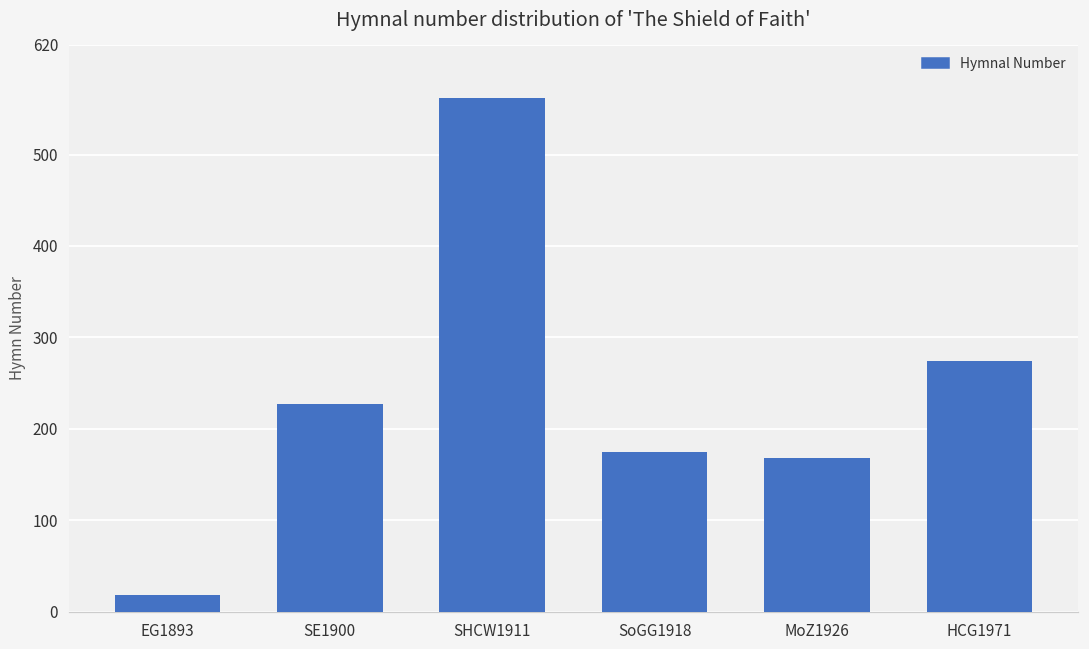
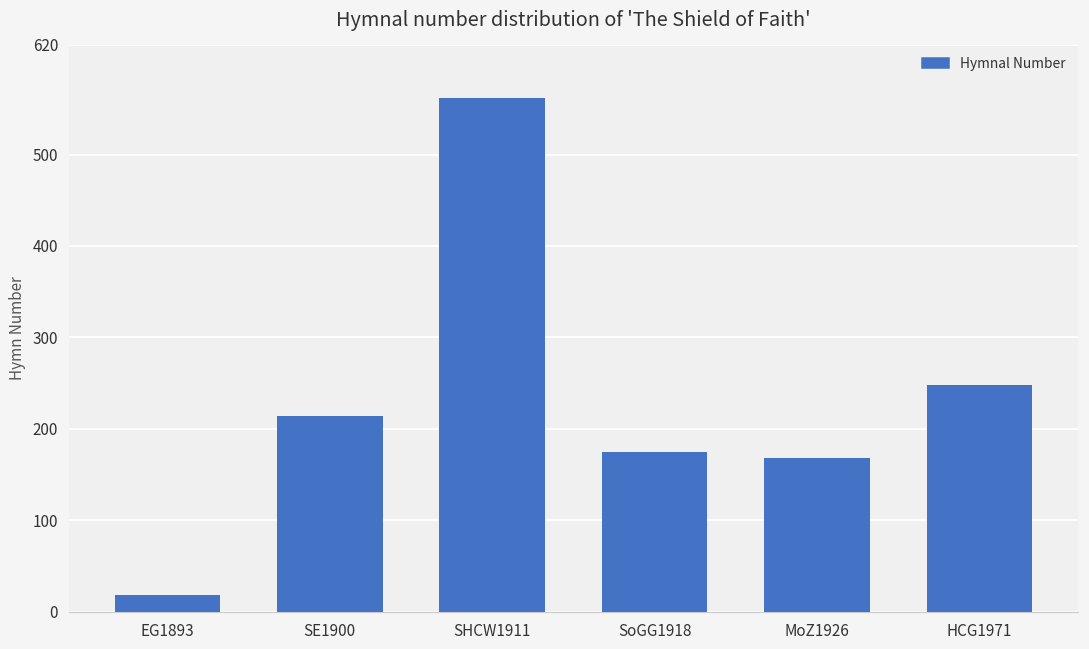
SE1900: 230 -> 210
HCG1971: 270 -> 250
